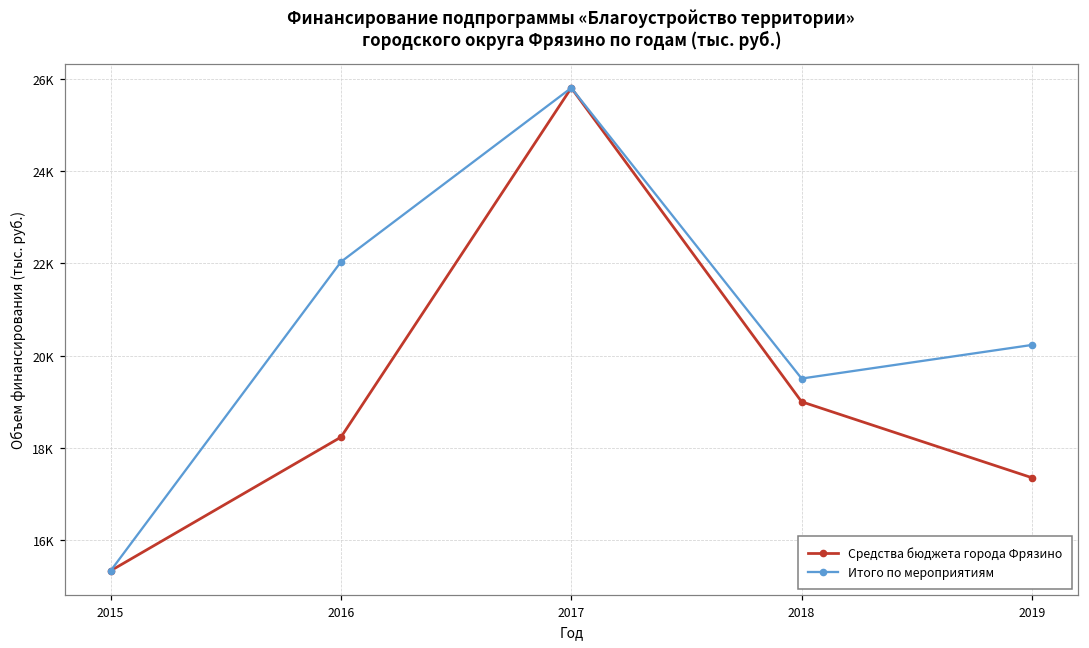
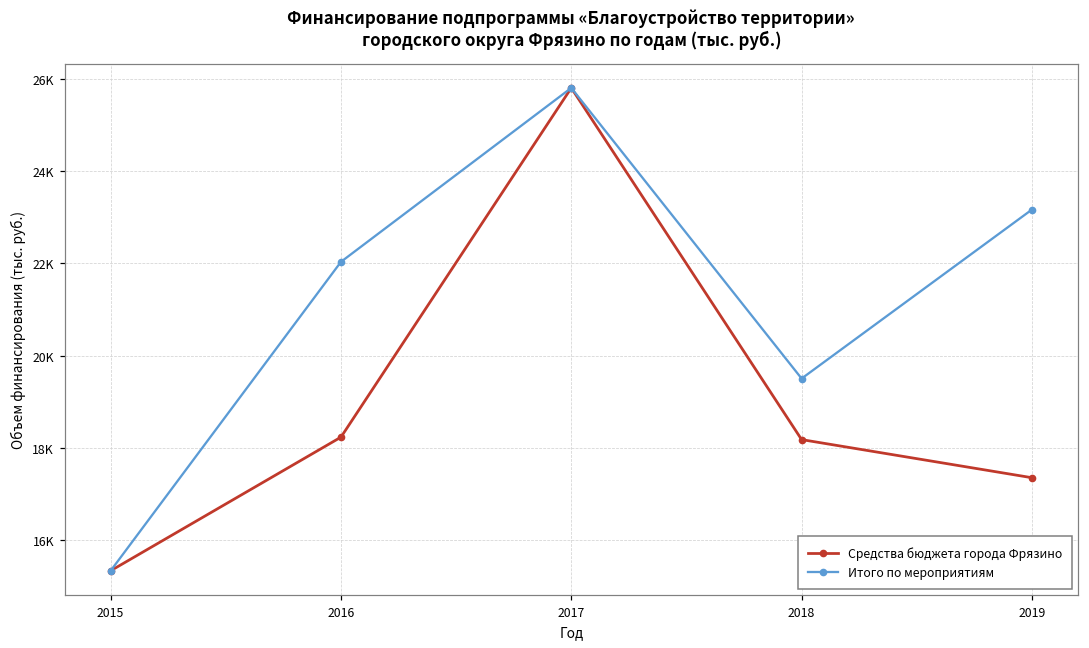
Средства бюджета города Фрязино, 2018: 19000 -> 18200
Итого по мероприятиям, 2019: 20200 -> 23200
